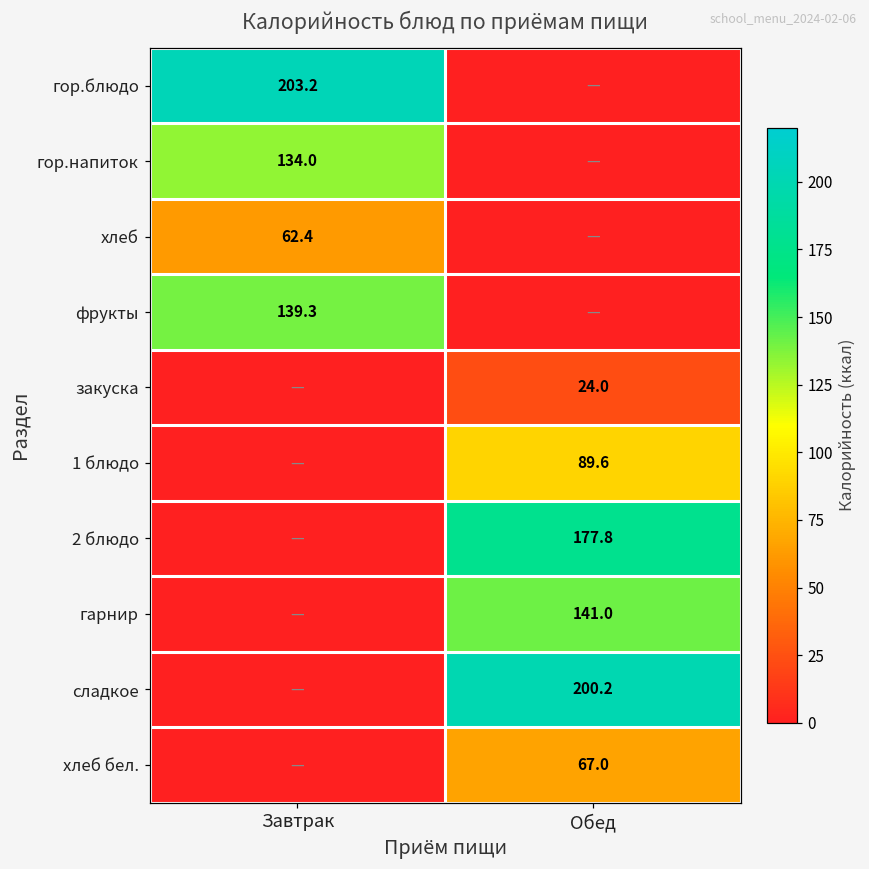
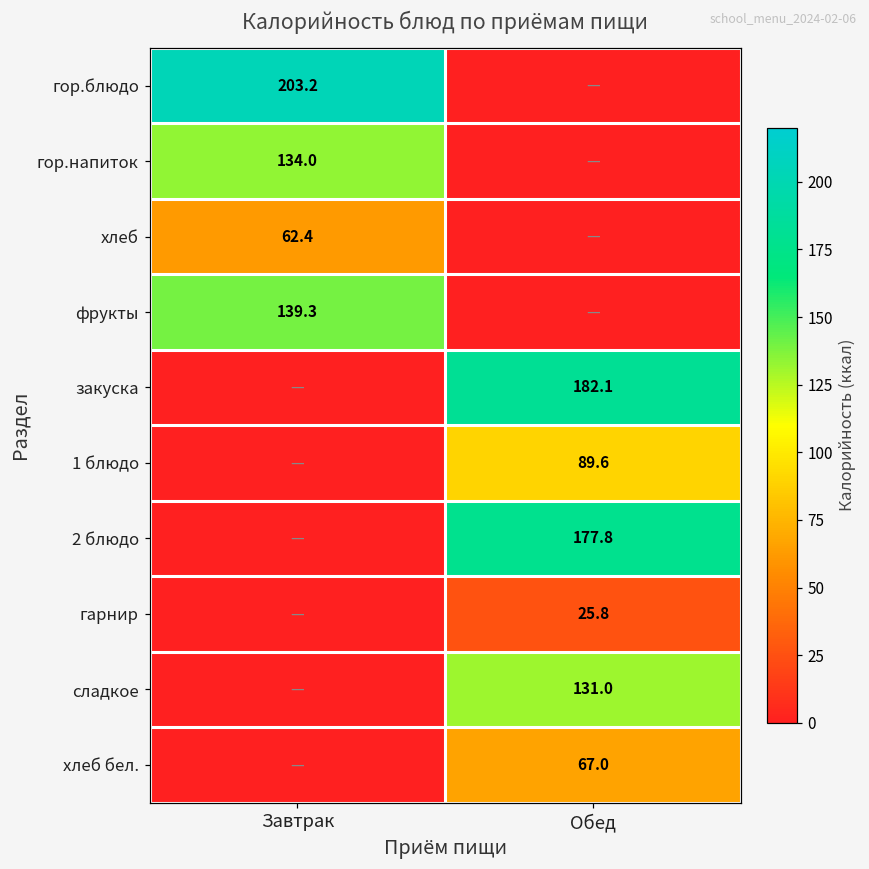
закуска, Обед: 24.0 -> 182.1
гарнир, Обед: 141.0 -> 25.8
сладкое, Обед: 200.2 -> 131.0
